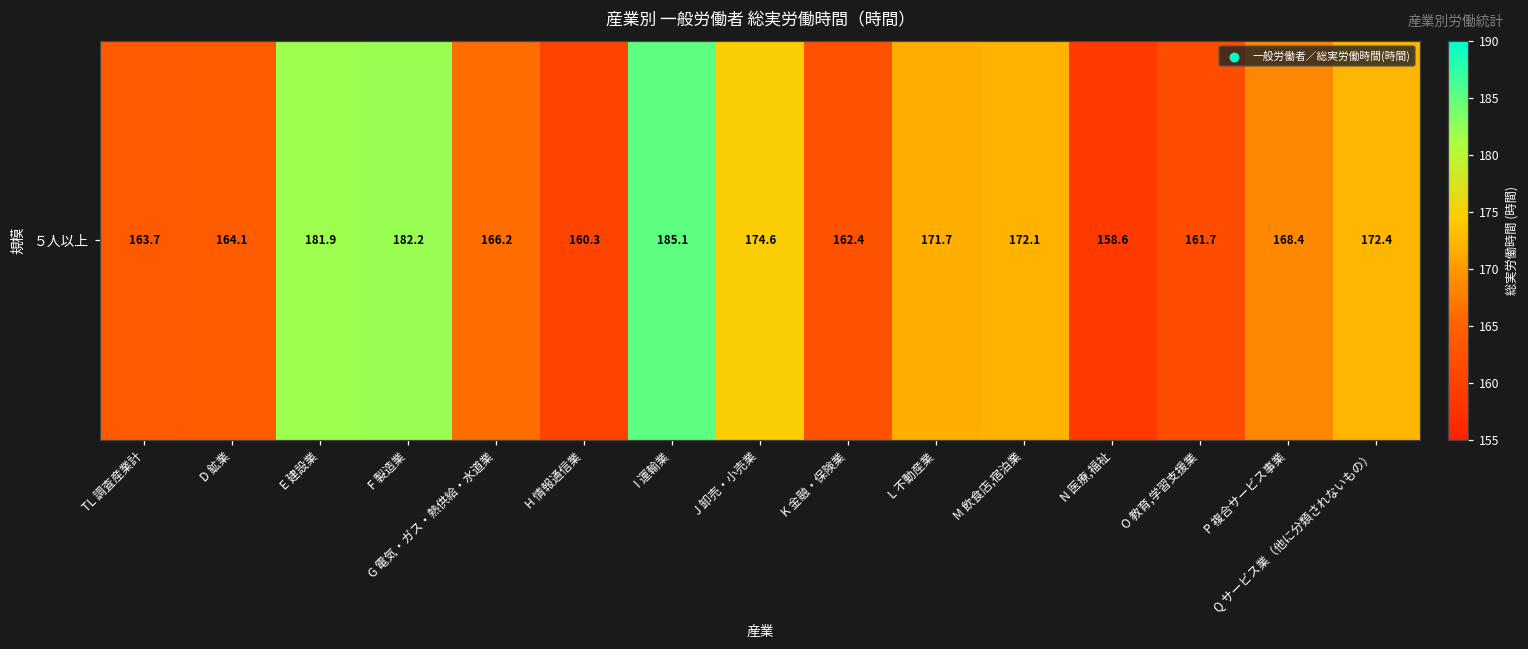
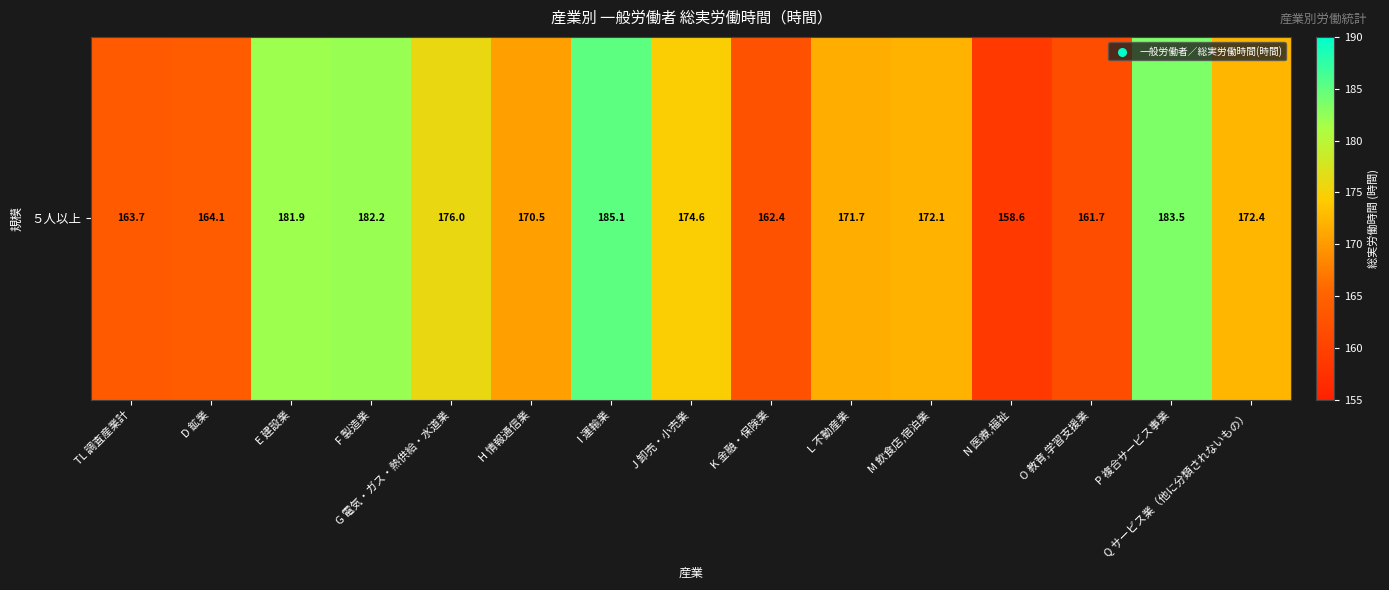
５人以上, G 電気・ガス・熱供給・水道業: 166.2 -> 176.0
５人以上, H 情報通信業: 160.3 -> 170.5
５人以上, P 複合サービス事業: 168.4 -> 183.5
